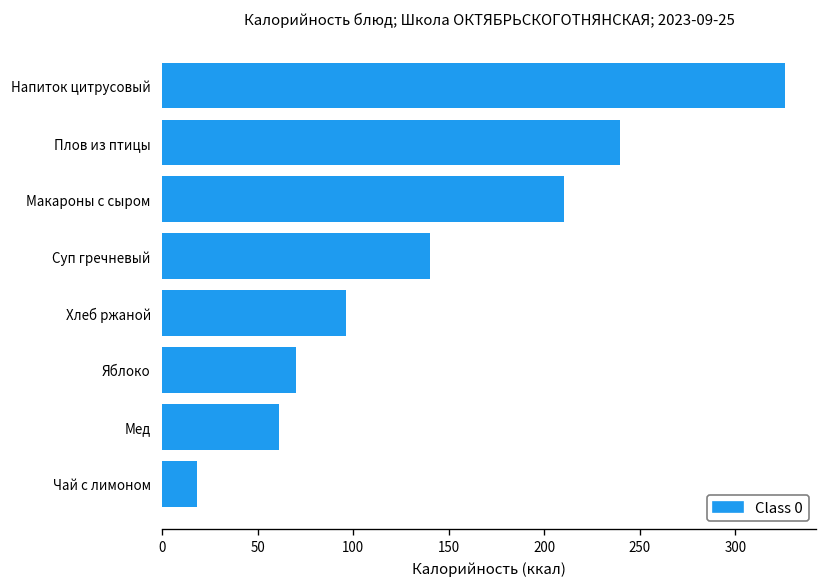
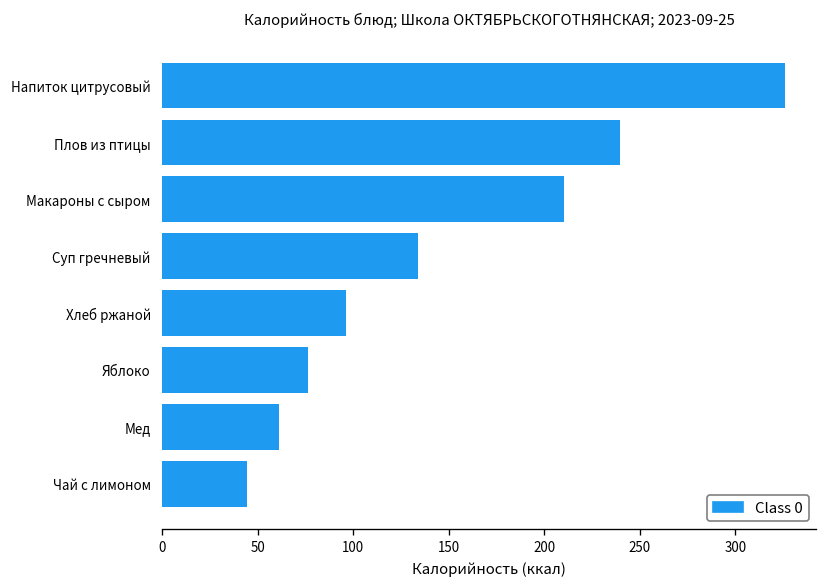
Суп гречневый: 140 -> 134
Яблоко: 70 -> 76
Чай с лимоном: 18 -> 44
